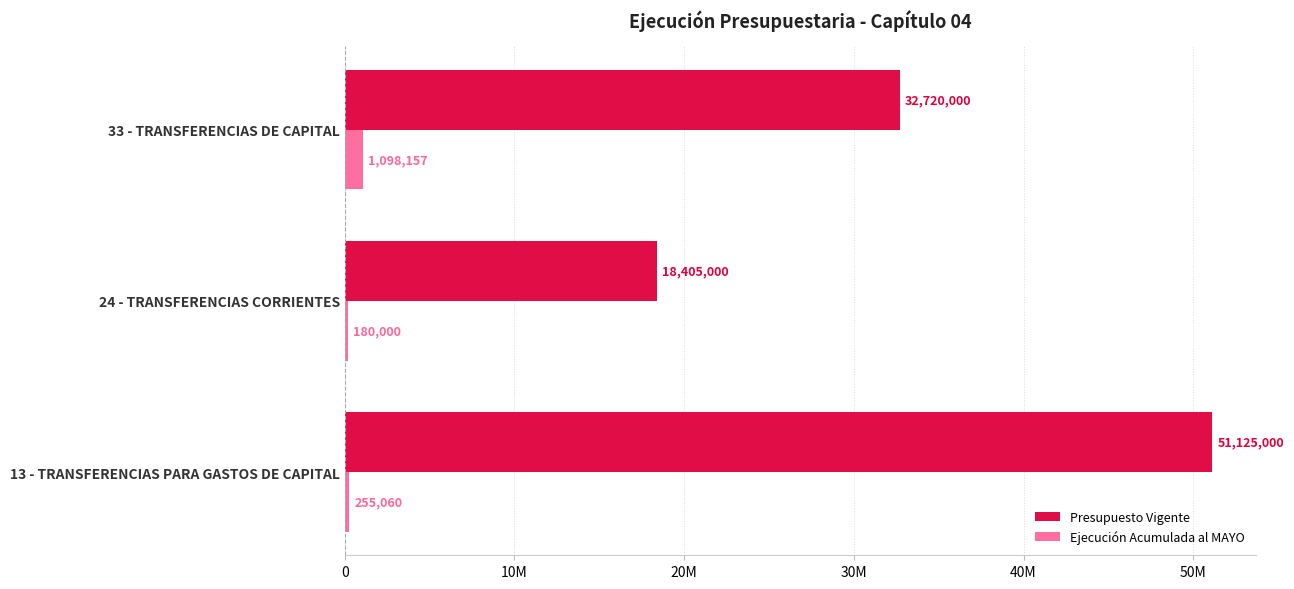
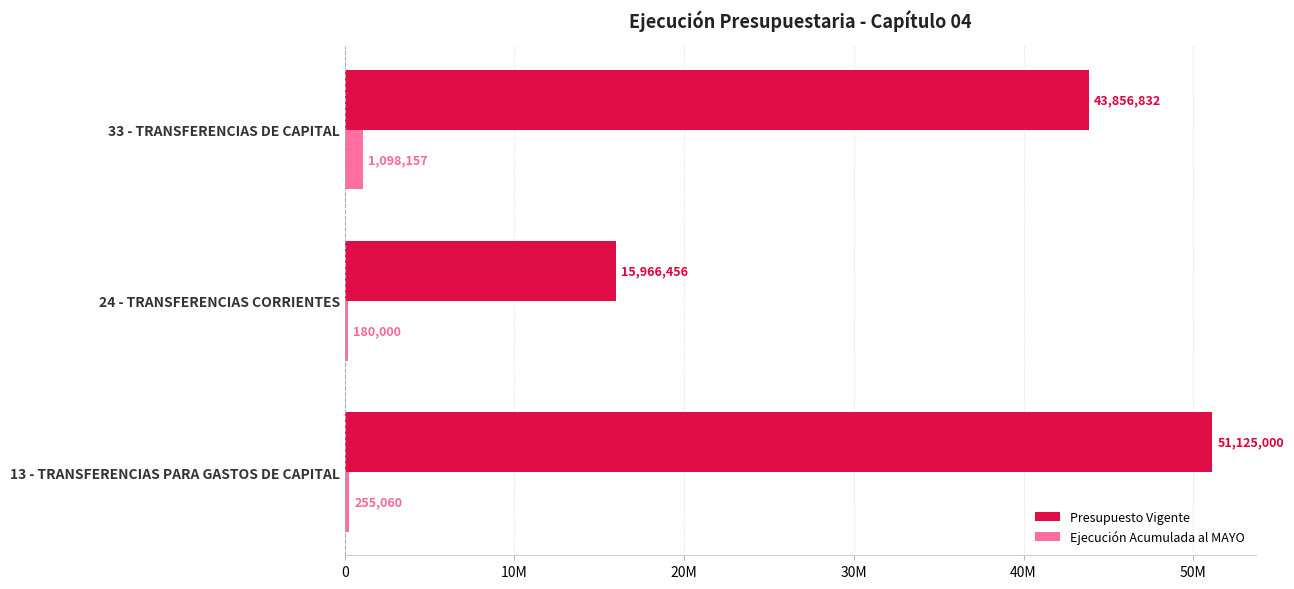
Presupuesto Vigente, 33 - TRANSFERENCIAS DE CAPITAL: 32,720,000 -> 43,856,832
Presupuesto Vigente, 24 - TRANSFERENCIAS CORRIENTES: 18,405,000 -> 15,966,456
